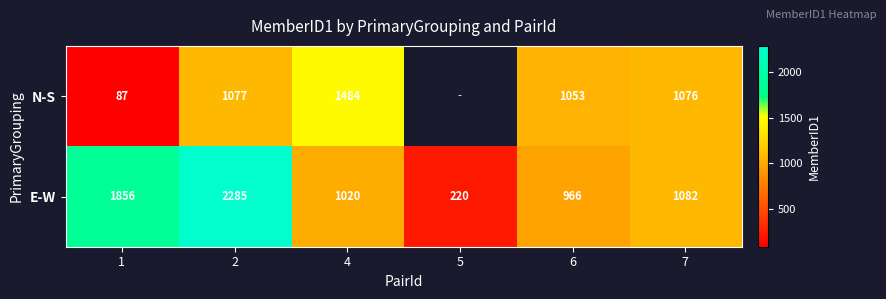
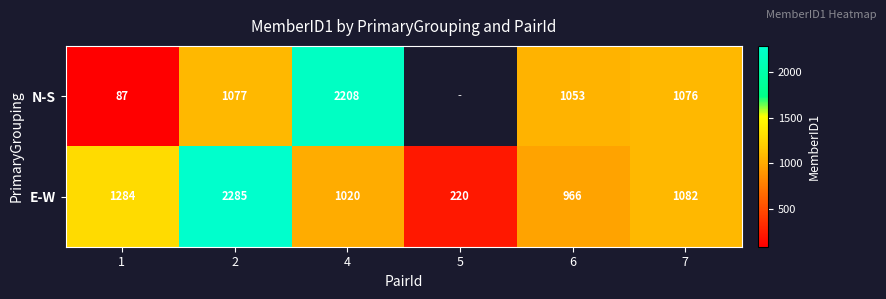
N-S, 4: 1484 -> 2208
E-W, 1: 1856 -> 1284
